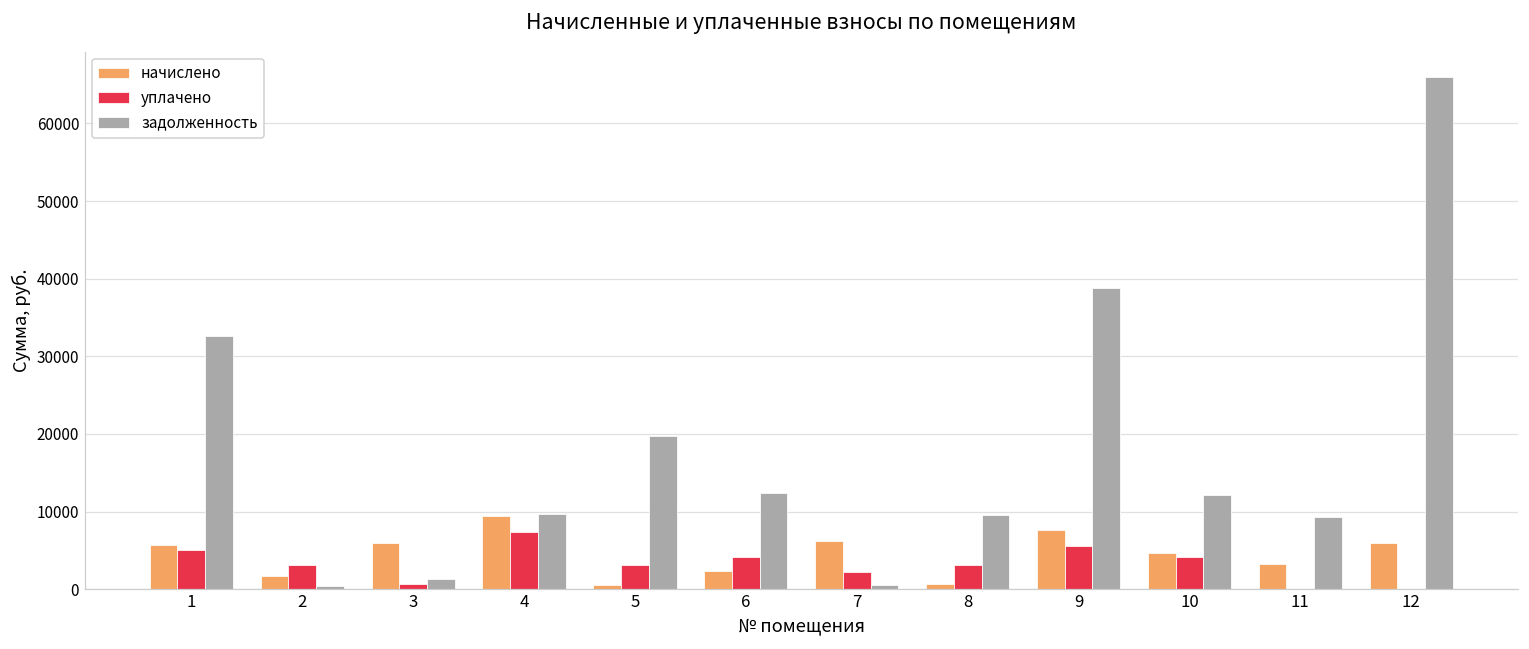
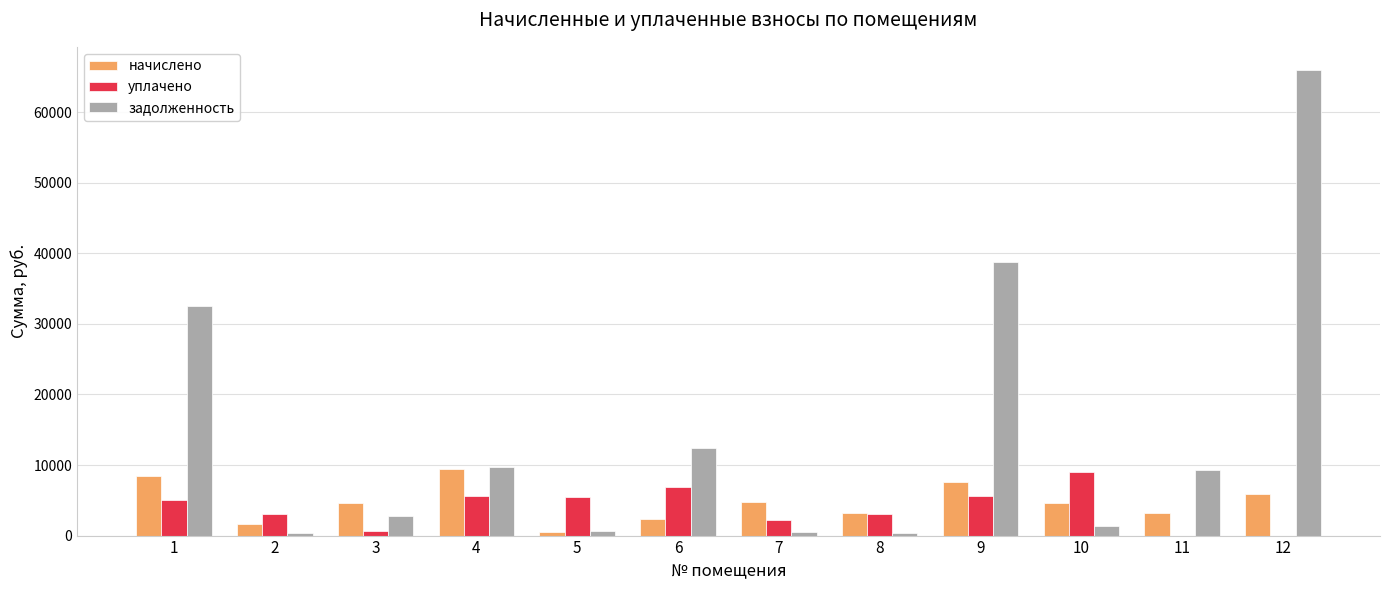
начислено, 1: 6000 -> 8000
начислено, 3: 6000 -> 5000
задолженность, 3: 1000 -> 3000
уплачено, 4: 7000 -> 6000
уплачено, 5: 3000 -> 6000
задолженность, 5: 20000 -> 1000
уплачено, 6: 4000 -> 7000
начислено, 7: 6000 -> 5000
начислено, 8: 1000 -> 3000
задолженность, 8: 10000 -> 0
уплачено, 10: 4000 -> 9000
задолженность, 10: 12000 -> 1000
